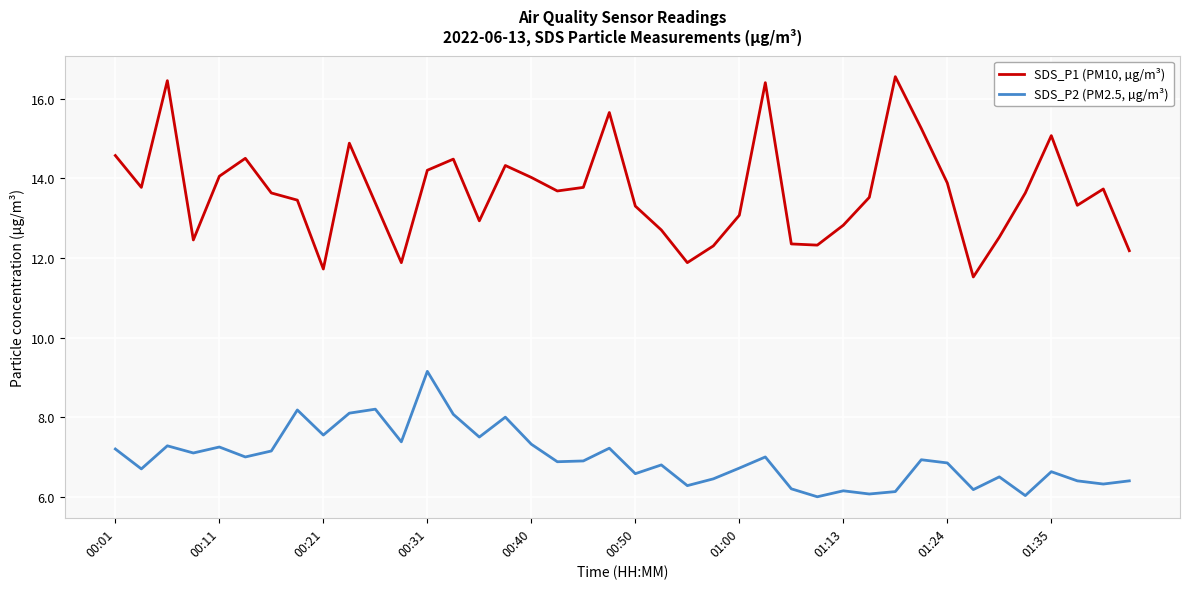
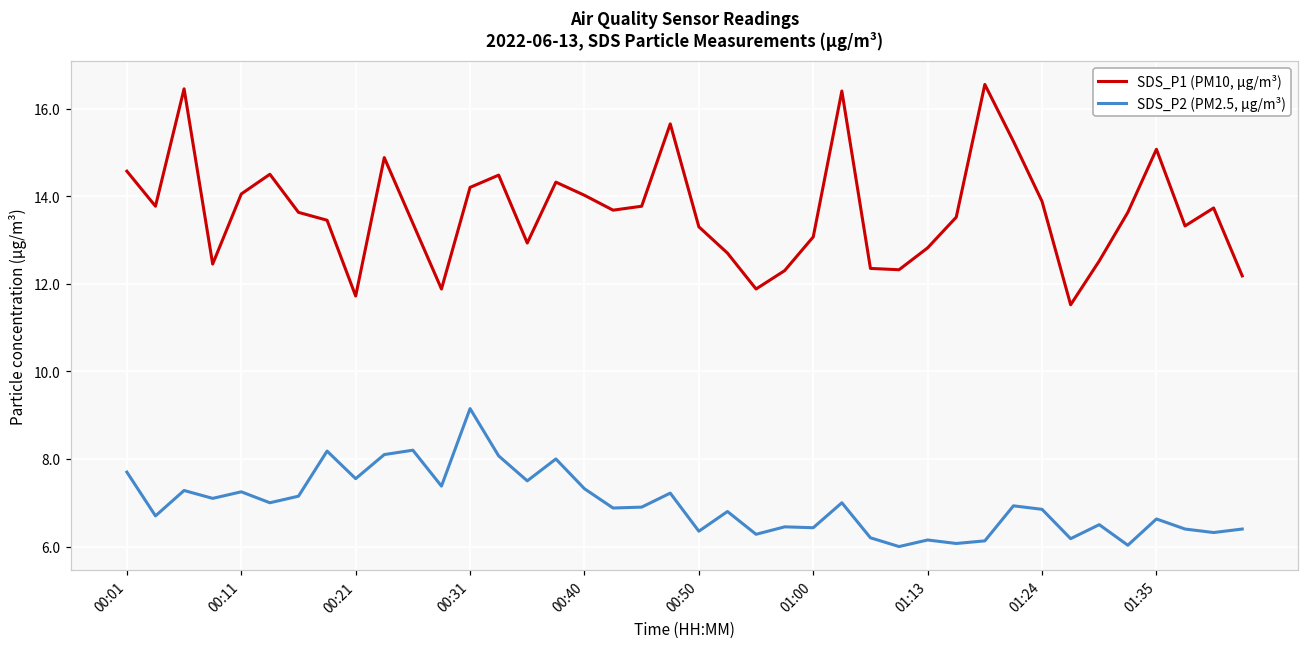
SDS_P2 (PM2.5, µg/m³), 00:01: 7.2 -> 7.7
SDS_P2 (PM2.5, µg/m³), 00:50: 6.6 -> 6.4
SDS_P2 (PM2.5, µg/m³), 01:00: 6.7 -> 6.4
